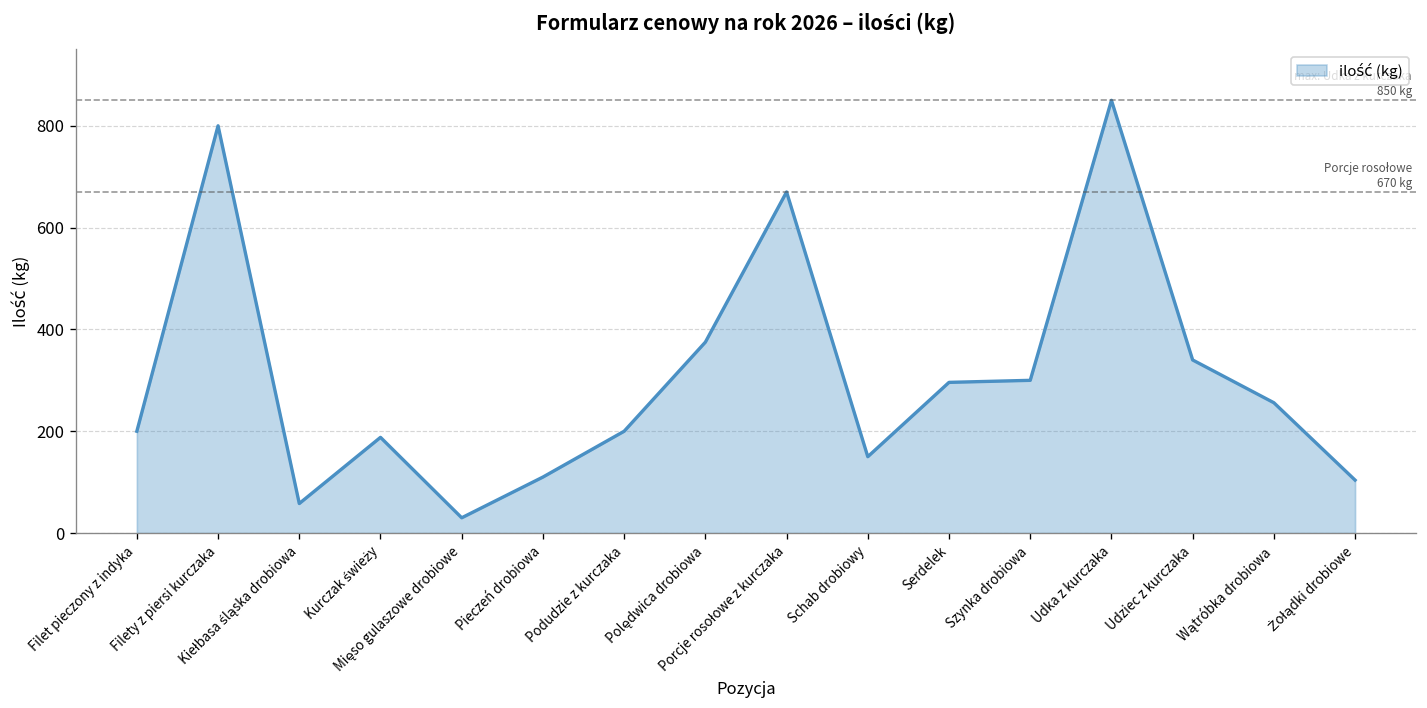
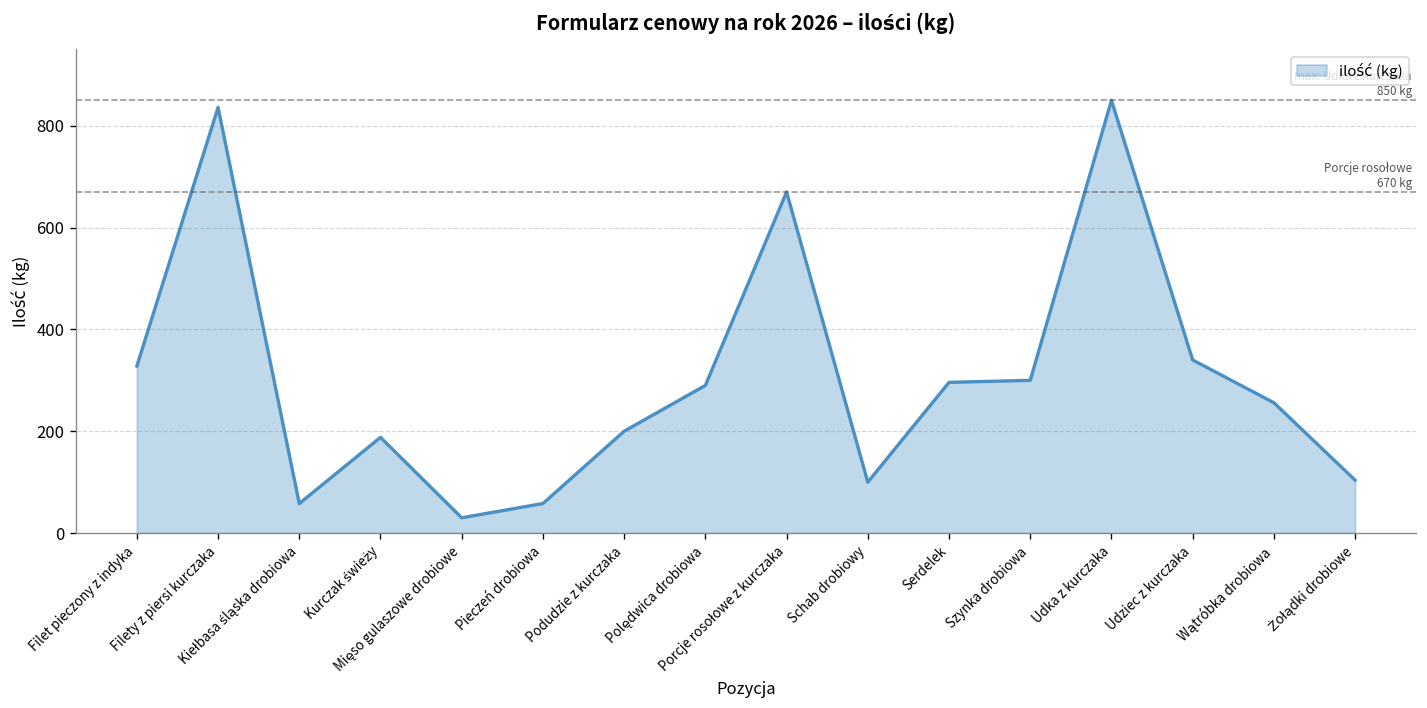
Filet pieczony z indyka: 200 -> 330
Filety z piersi kurczaka: 800 -> 840
Pieczeń drobiowa: 110 -> 60
Polędwica drobiowa: 380 -> 290
Schab drobiowy: 150 -> 100
